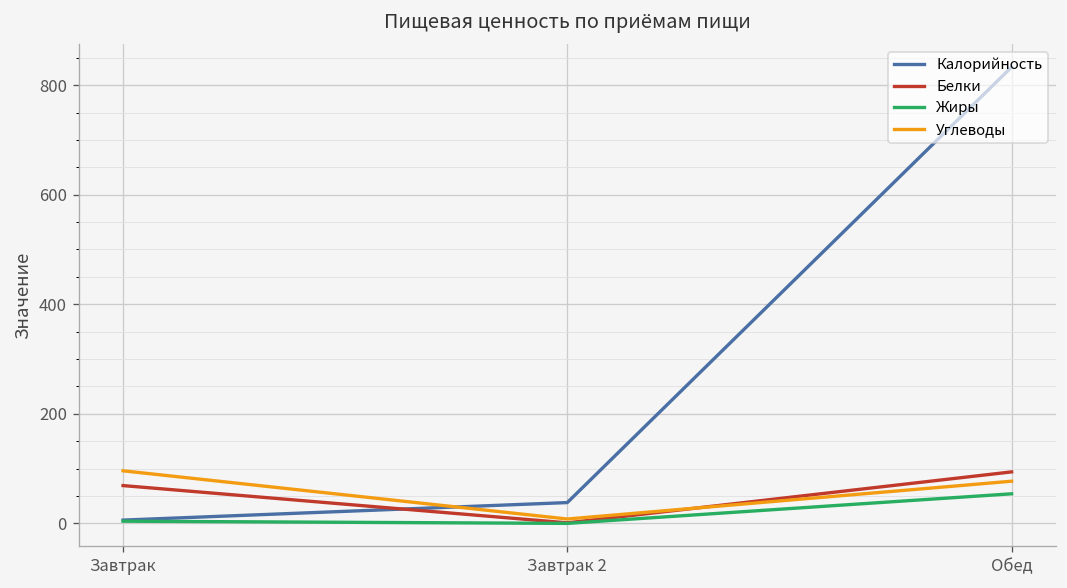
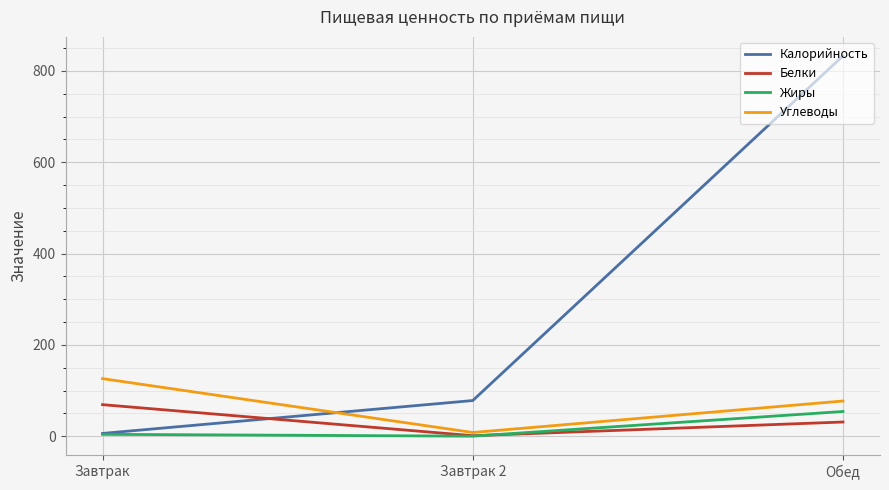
Углеводы, Завтрак: 100 -> 130
Калорийность, Завтрак 2: 40 -> 80
Белки, Обед: 90 -> 30
